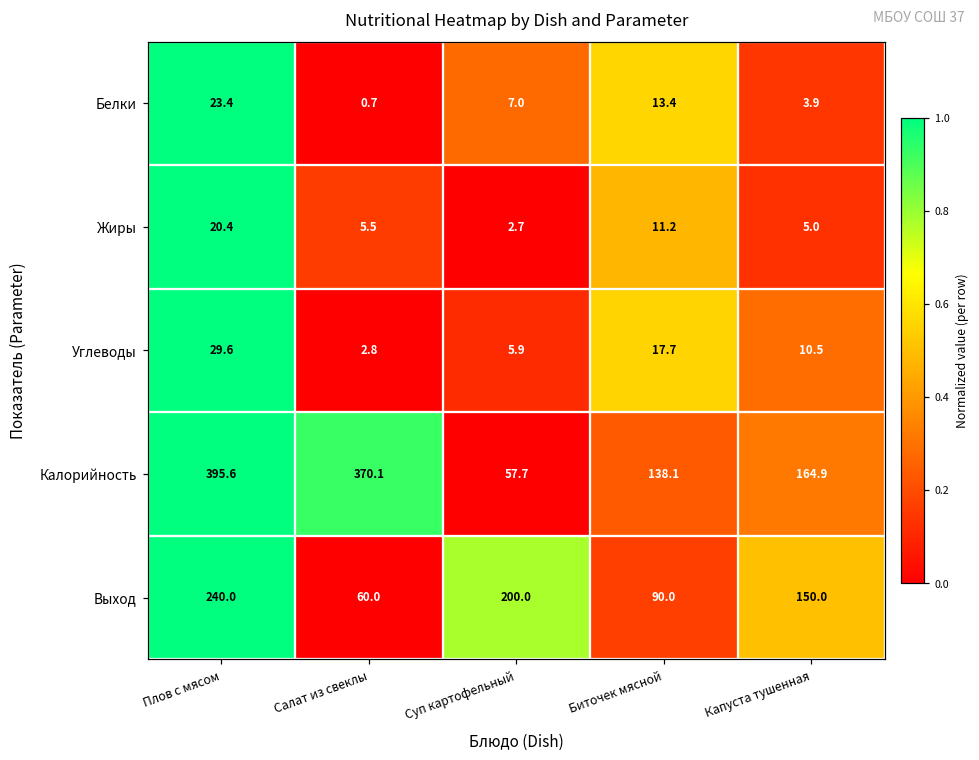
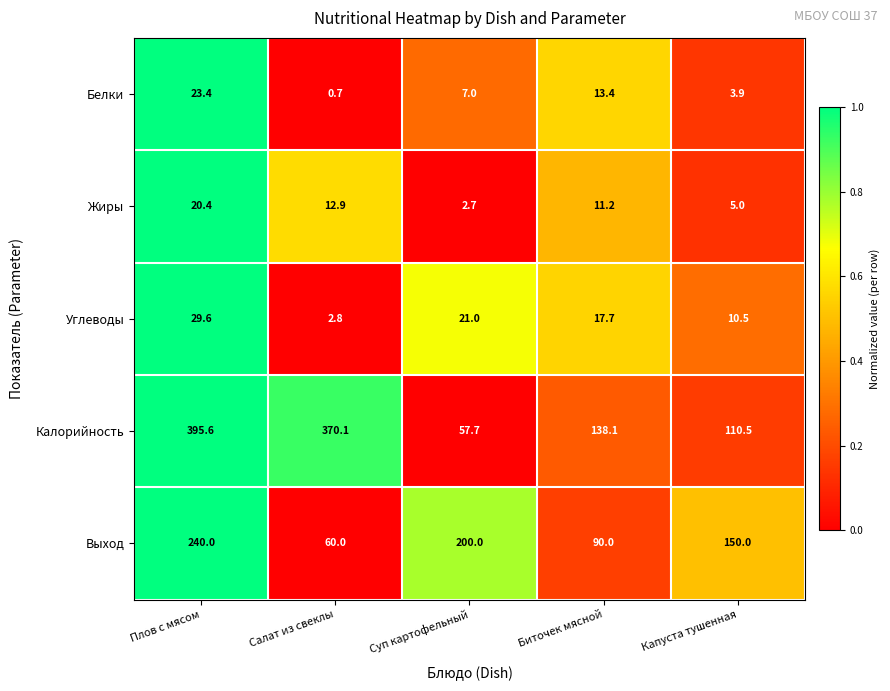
Жиры, Салат из свеклы: 5.5 -> 12.9
Углеводы, Суп картофельный: 5.9 -> 21.0
Калорийность, Капуста тушенная: 164.9 -> 110.5
